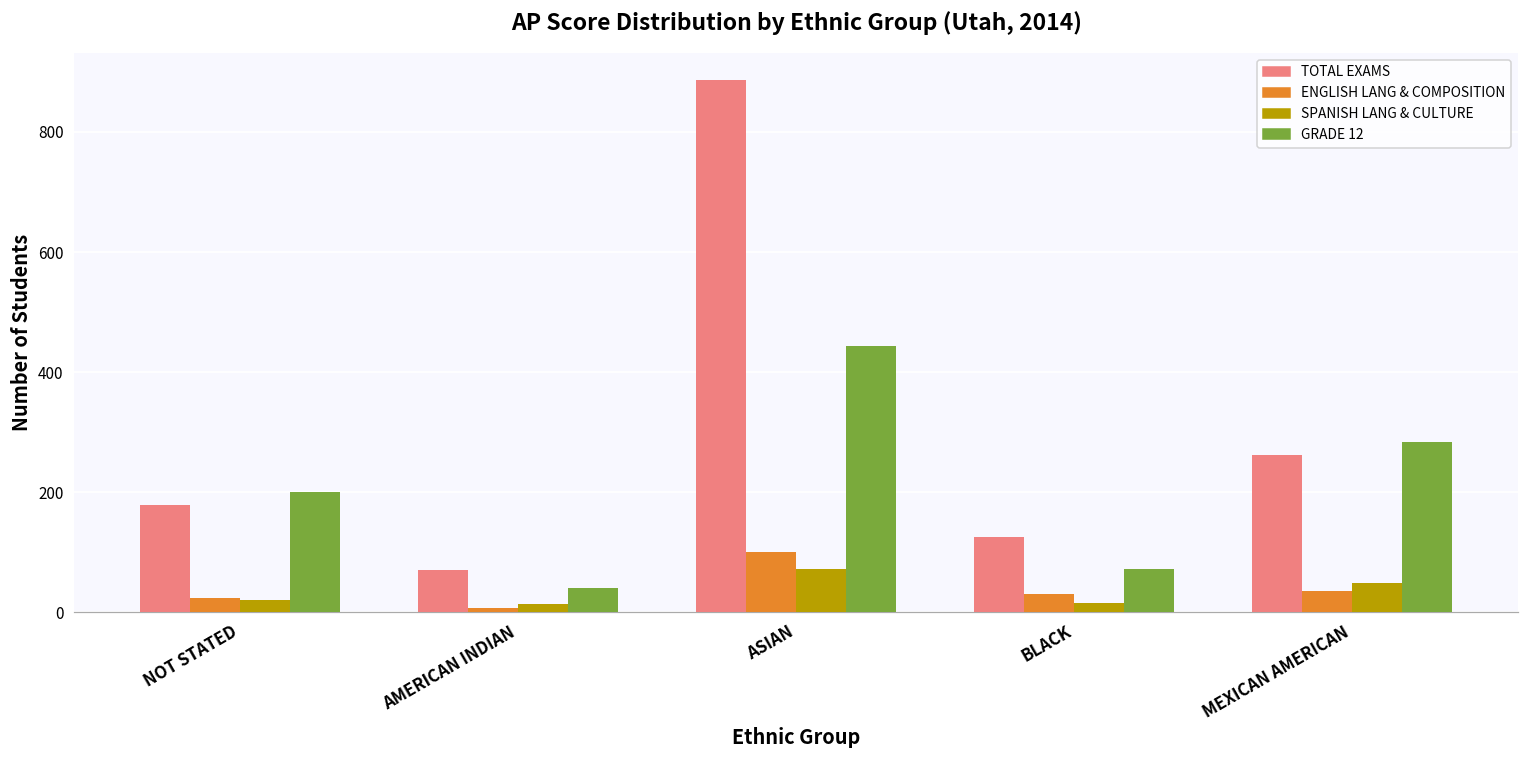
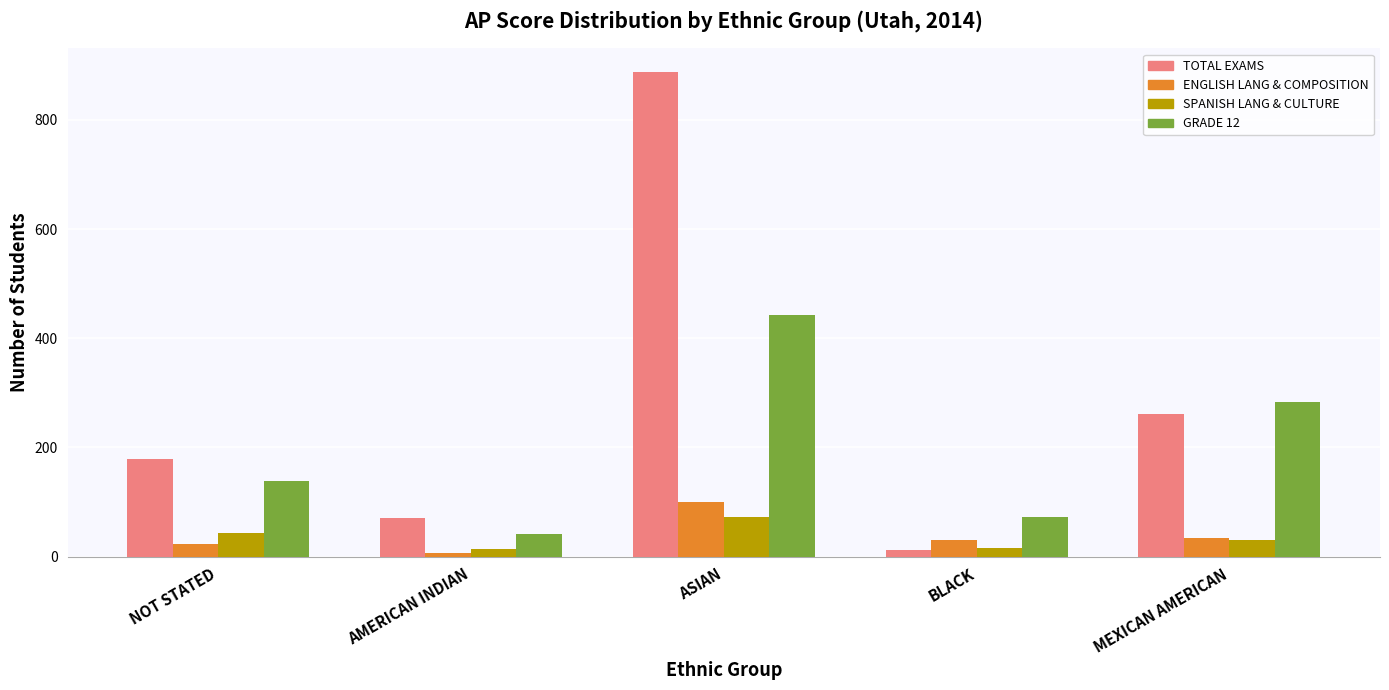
SPANISH LANG & CULTURE, NOT STATED: 20 -> 40
GRADE 12, NOT STATED: 200 -> 140
TOTAL EXAMS, BLACK: 130 -> 10
SPANISH LANG & CULTURE, MEXICAN AMERICAN: 50 -> 30
